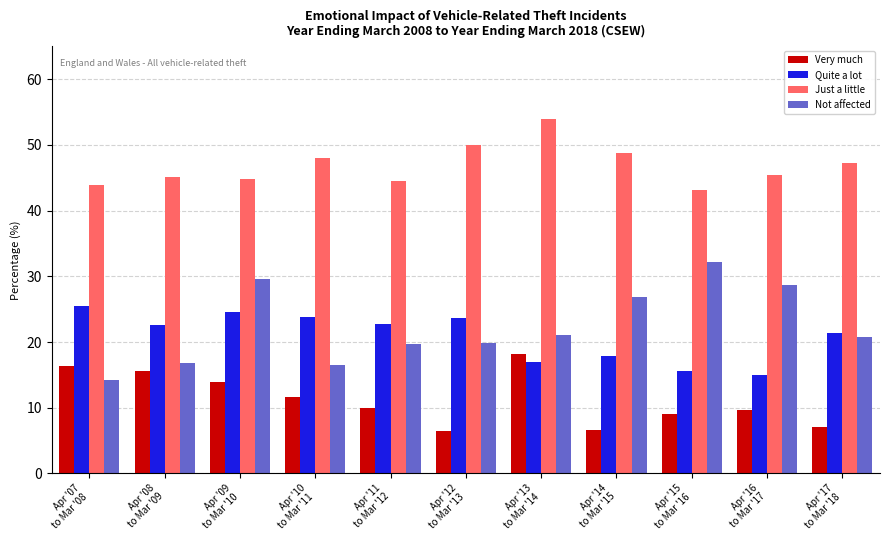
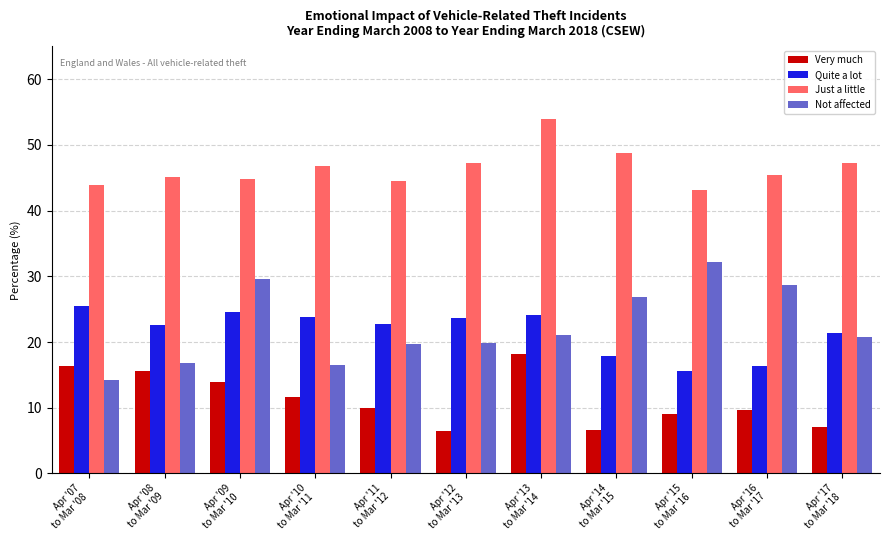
Just a little, Apr '10 to Mar '11: 48 -> 47
Just a little, Apr '12 to Mar '13: 50 -> 47
Quite a lot, Apr '13 to Mar '14: 17 -> 24
Quite a lot, Apr '16 to Mar '17: 15 -> 16
